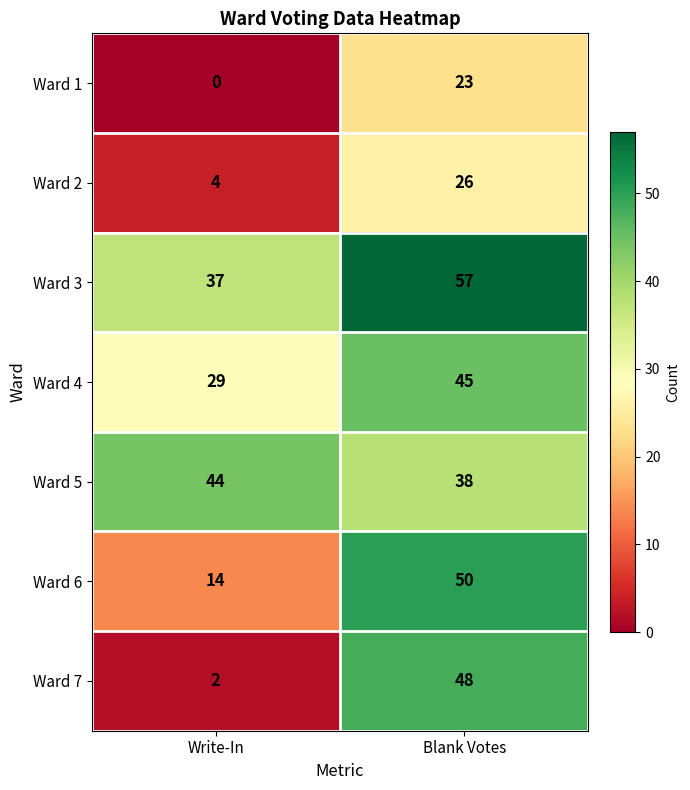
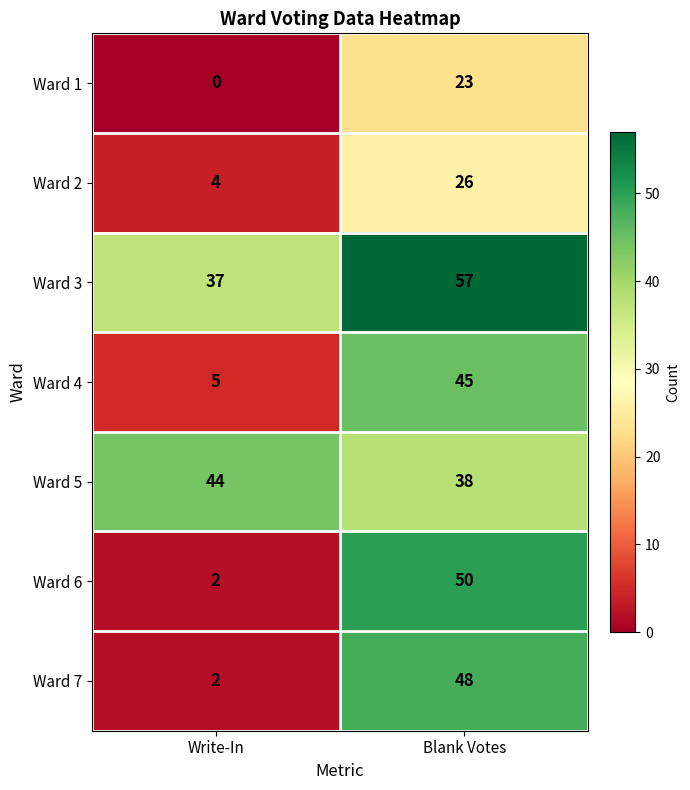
Ward 4, Write-In: 29 -> 5
Ward 6, Write-In: 14 -> 2
